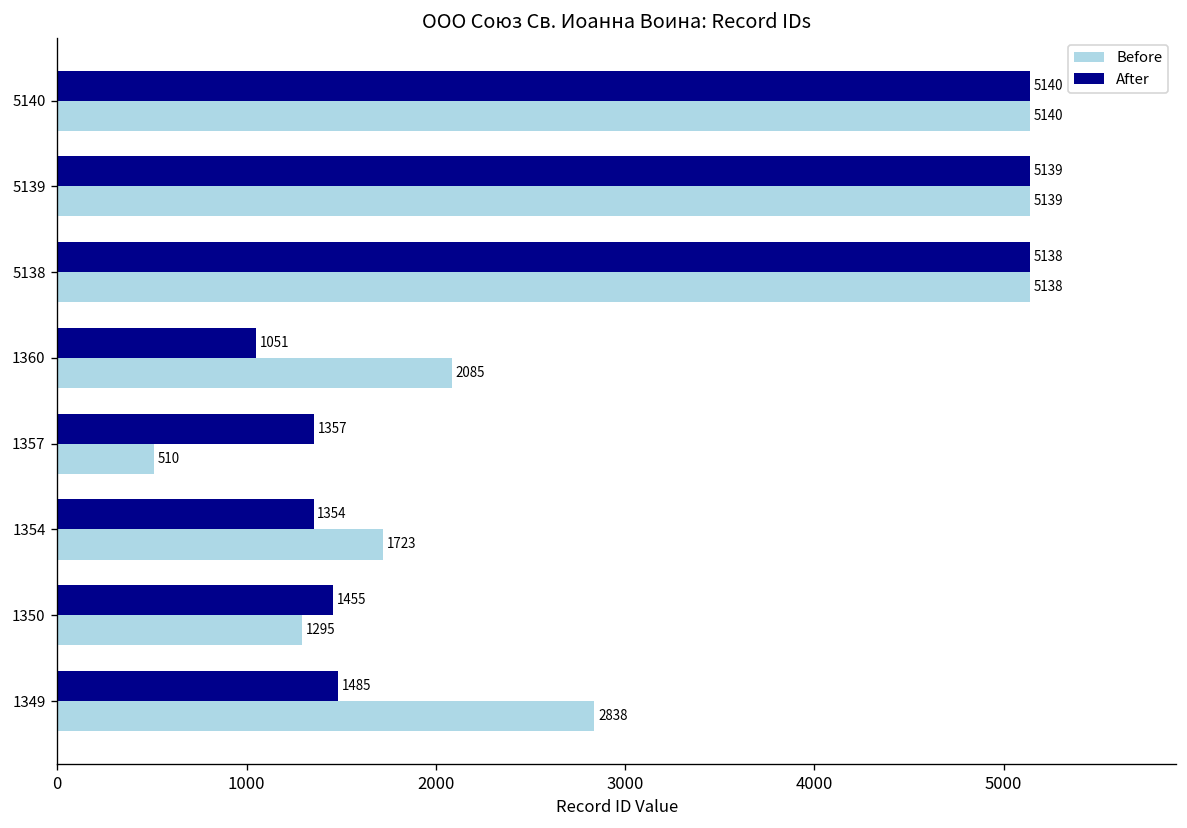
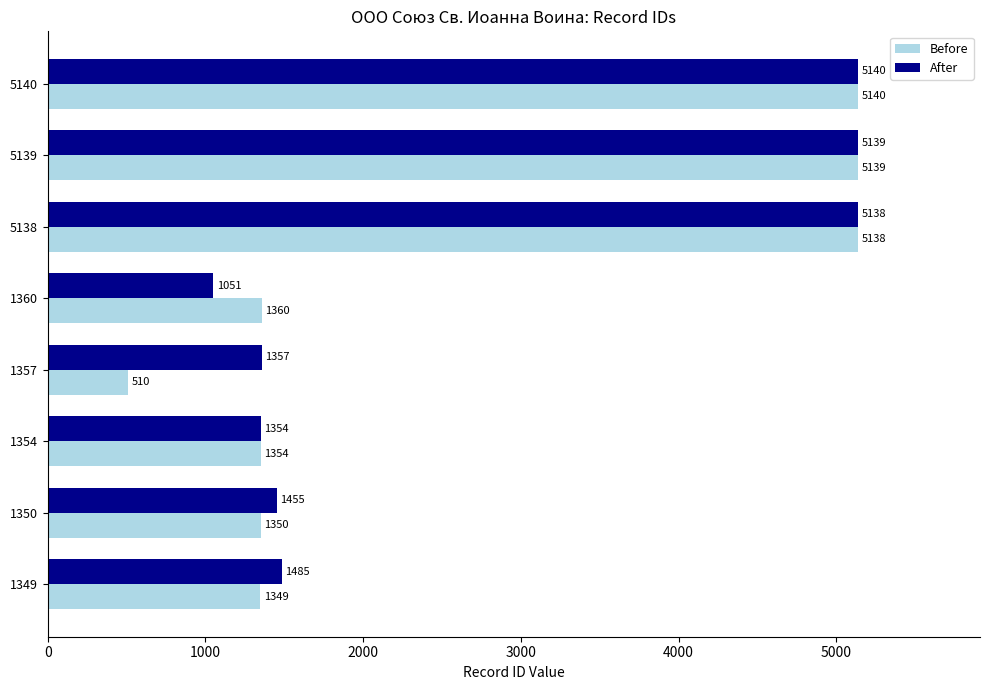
Before, 1360: 2085 -> 1360
Before, 1354: 1723 -> 1354
Before, 1350: 1295 -> 1350
Before, 1349: 2838 -> 1349
